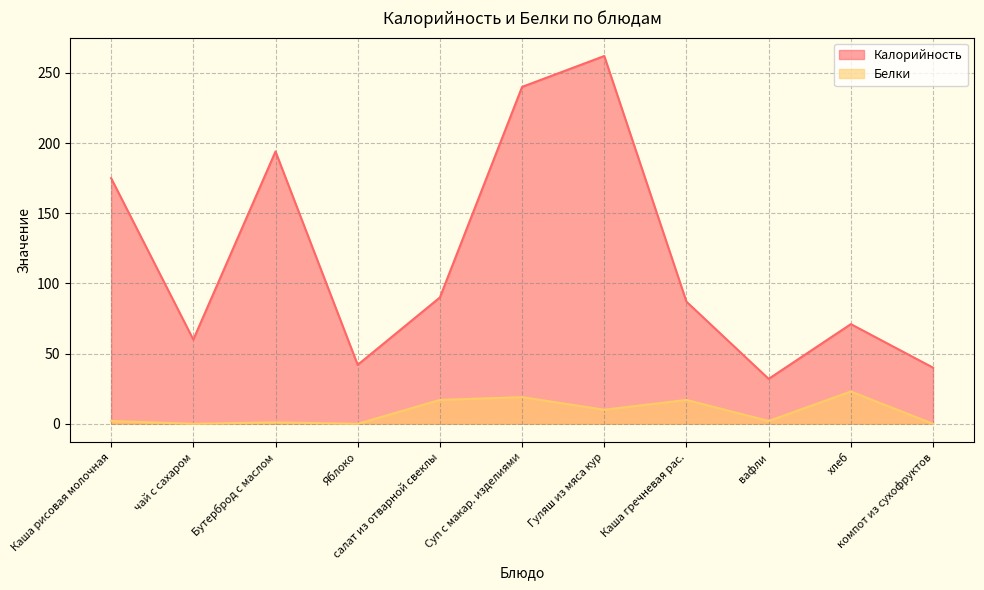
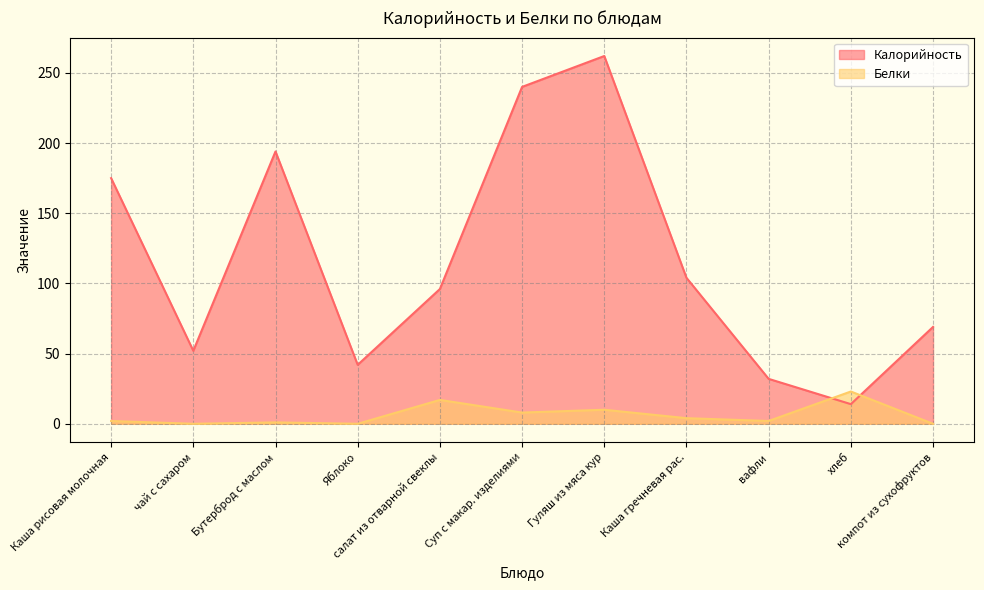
Калорийность, чай с сахаром: 60 -> 52
Калорийность, салат из отварной свеклы: 90 -> 96
Белки, Суп с макар. изделиями: 19 -> 8
Калорийность, Каша гречневая рас.: 87 -> 104
Белки, Каша гречневая рас.: 17 -> 4
Калорийность, хлеб: 71 -> 14
Калорийность, компот из сухофруктов: 40 -> 69
